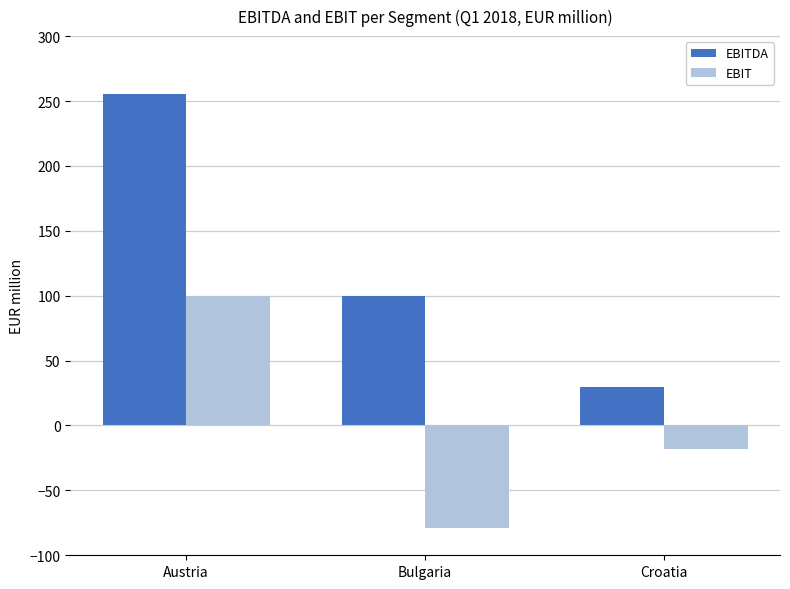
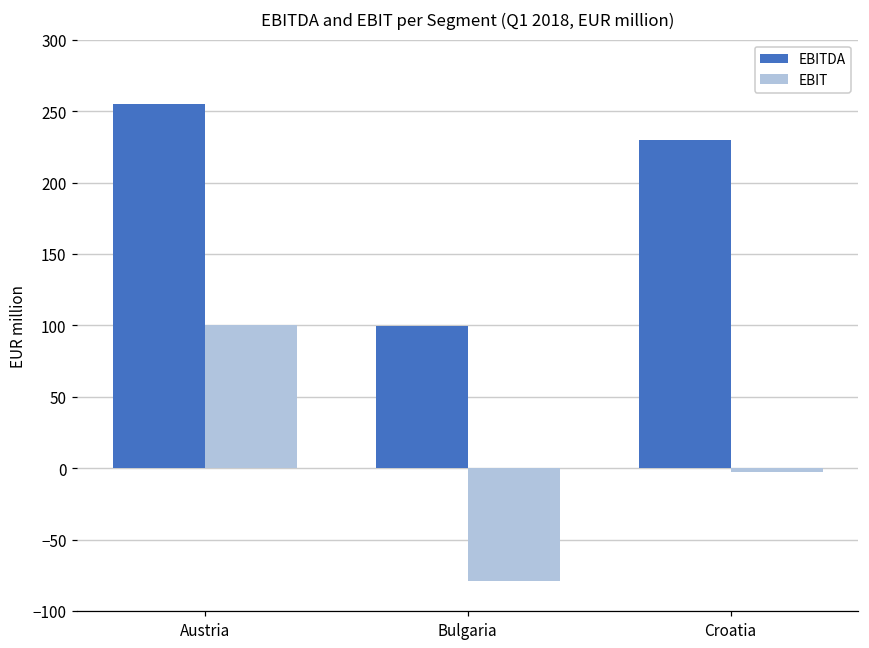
EBITDA, Croatia: 30 -> 230
EBIT, Croatia: -18 -> -2
